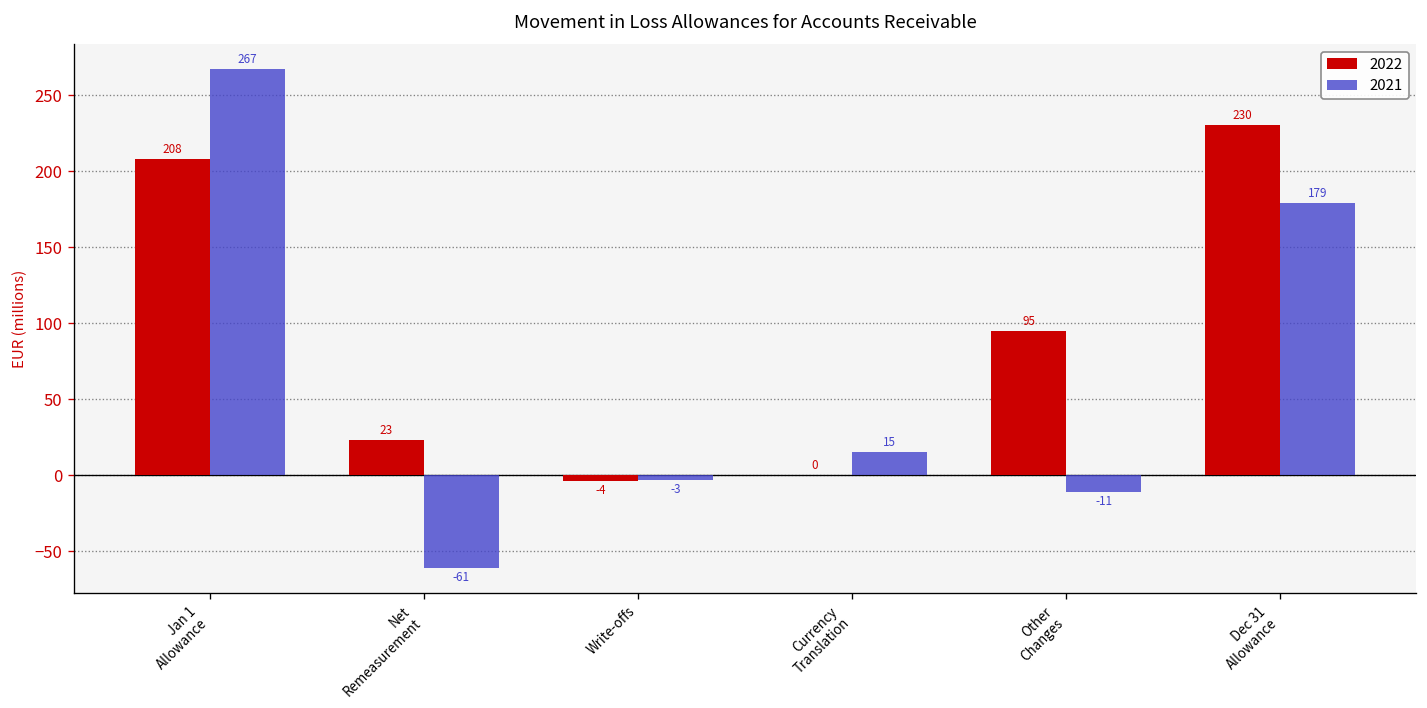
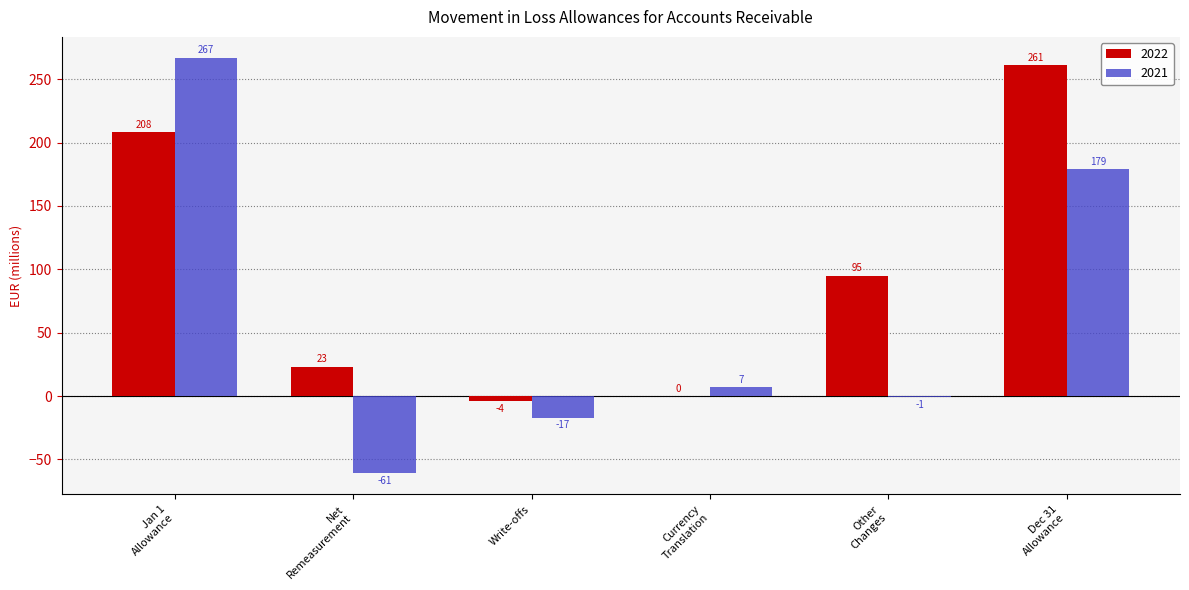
2021, Write-offs: -3 -> -17
2021, Currency Translation: 15 -> 7
2021, Other Changes: -11 -> -1
2022, Dec 31 Allowance: 230 -> 261
